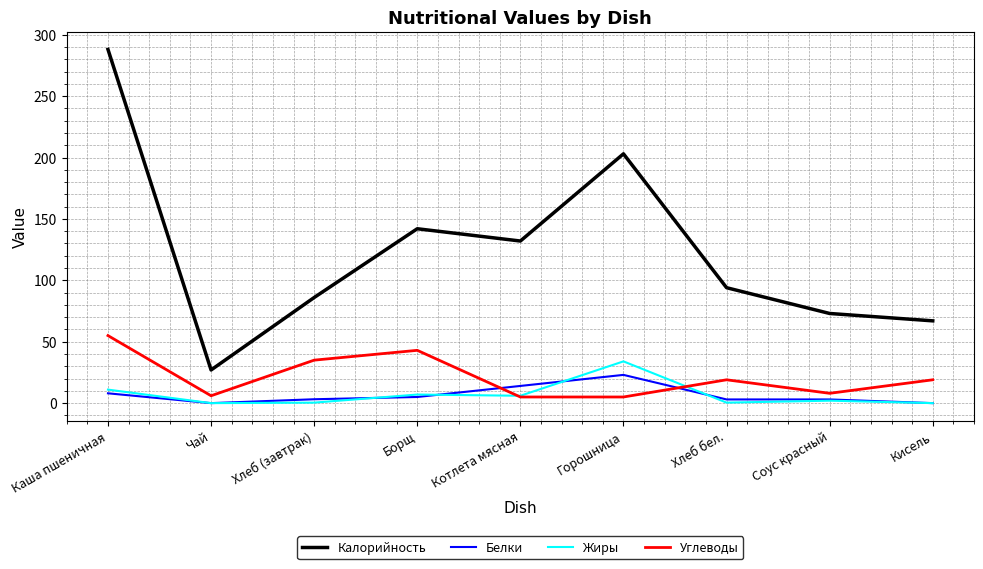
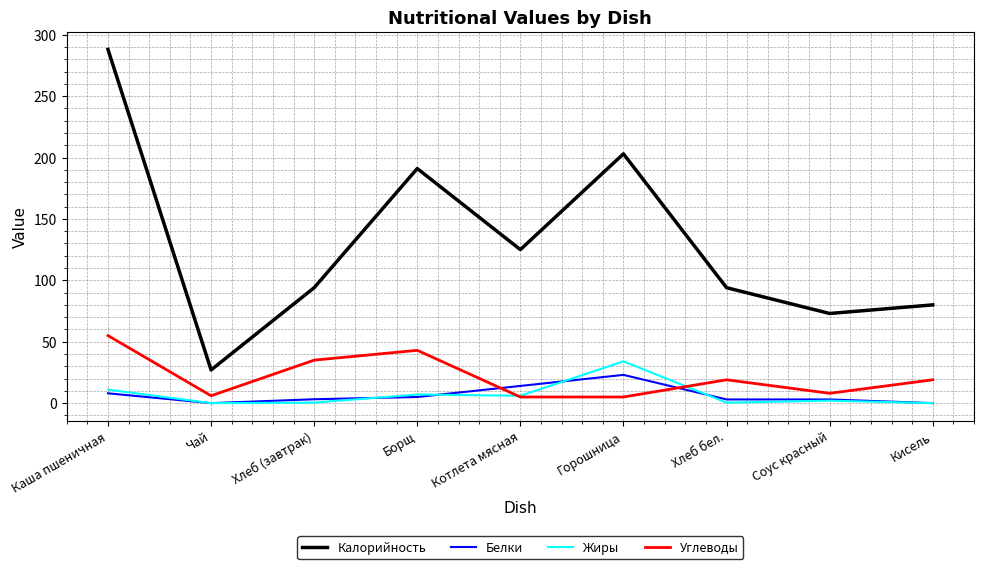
Калорийность, Хлеб (завтрак): 86 -> 94
Калорийность, Борщ: 142 -> 191
Калорийность, Котлета мясная: 132 -> 125
Калорийность, Кисель: 67 -> 80
